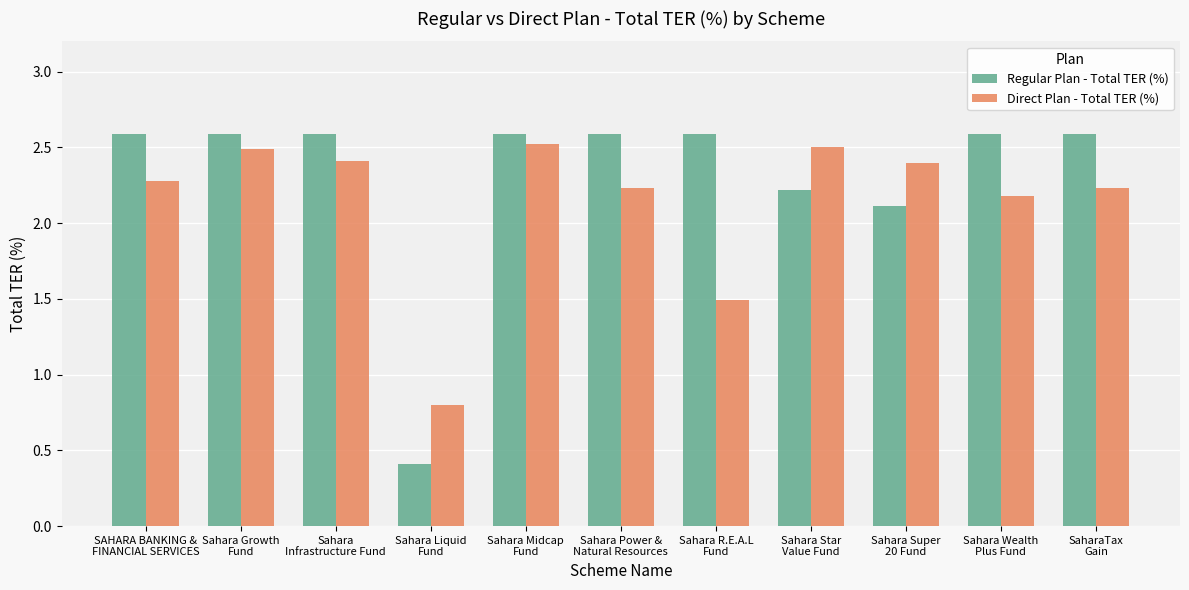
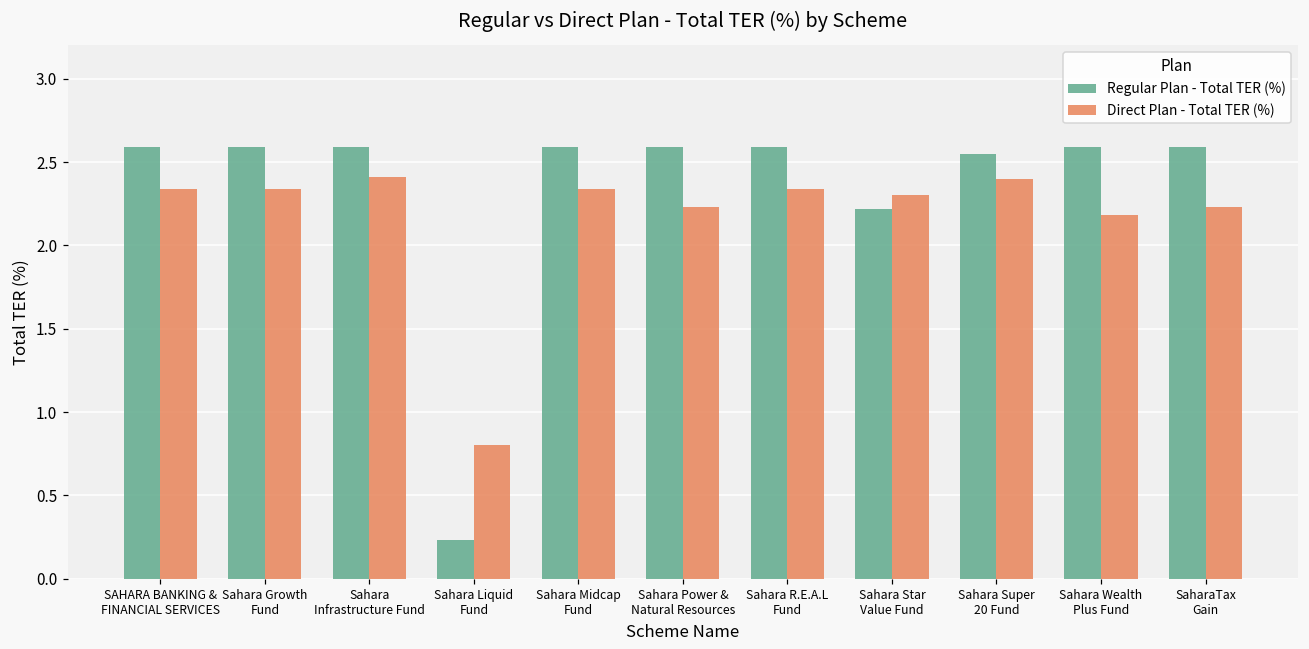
Direct Plan - Total TER (%), SAHARA BANKING & FINANCIAL SERVICES: 2.28 -> 2.34
Direct Plan - Total TER (%), Sahara Growth Fund: 2.49 -> 2.34
Regular Plan - Total TER (%), Sahara Liquid Fund: 0.41 -> 0.23
Direct Plan - Total TER (%), Sahara Midcap Fund: 2.52 -> 2.34
Direct Plan - Total TER (%), Sahara R.E.A.L Fund: 1.49 -> 2.34
Direct Plan - Total TER (%), Sahara Star Value Fund: 2.5 -> 2.3
Regular Plan - Total TER (%), Sahara Super 20 Fund: 2.11 -> 2.55
